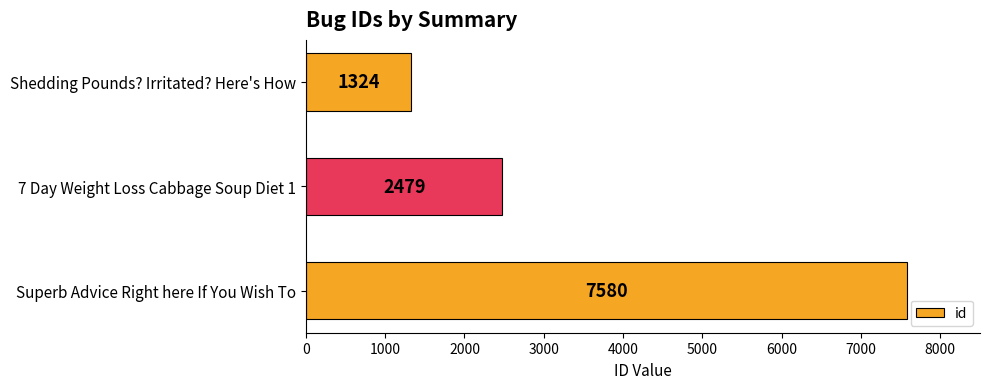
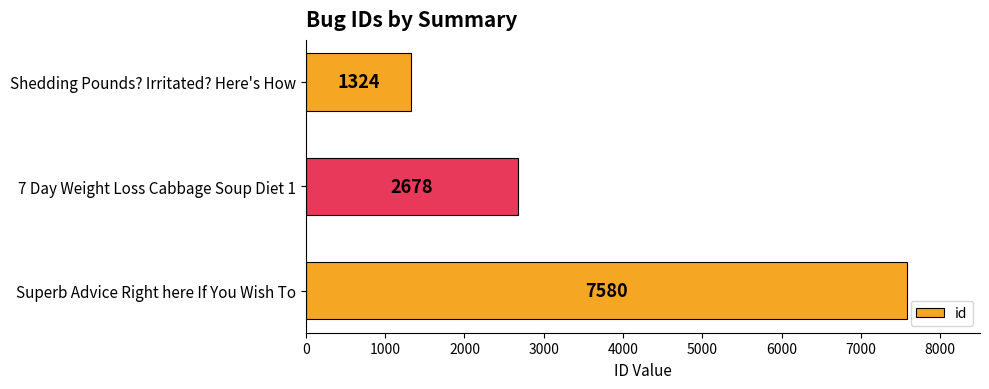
7 Day Weight Loss Cabbage Soup Diet 1: 2479 -> 2678
